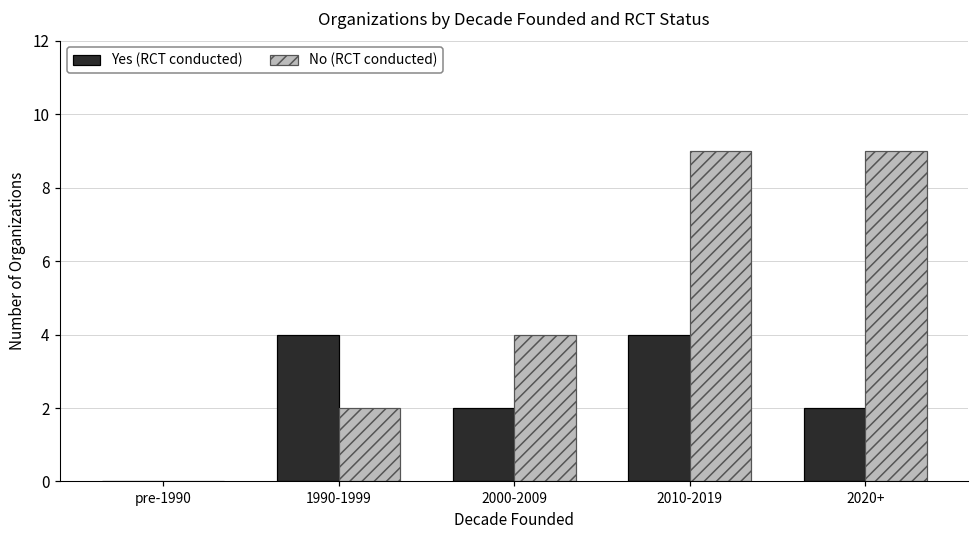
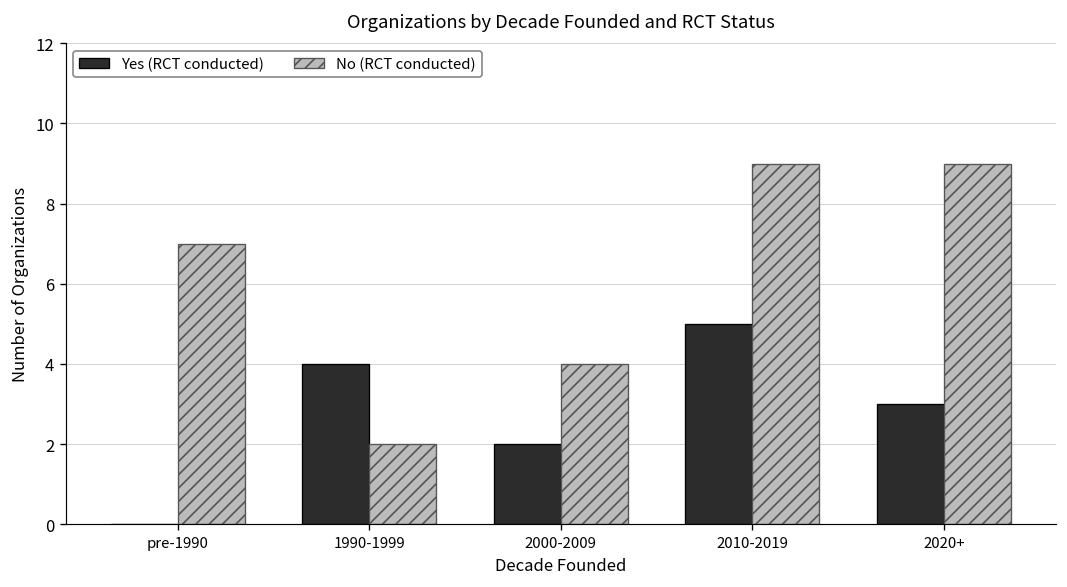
No (RCT conducted), pre-1990: 0 -> 7
Yes (RCT conducted), 2010-2019: 4 -> 5
Yes (RCT conducted), 2020+: 2 -> 3
